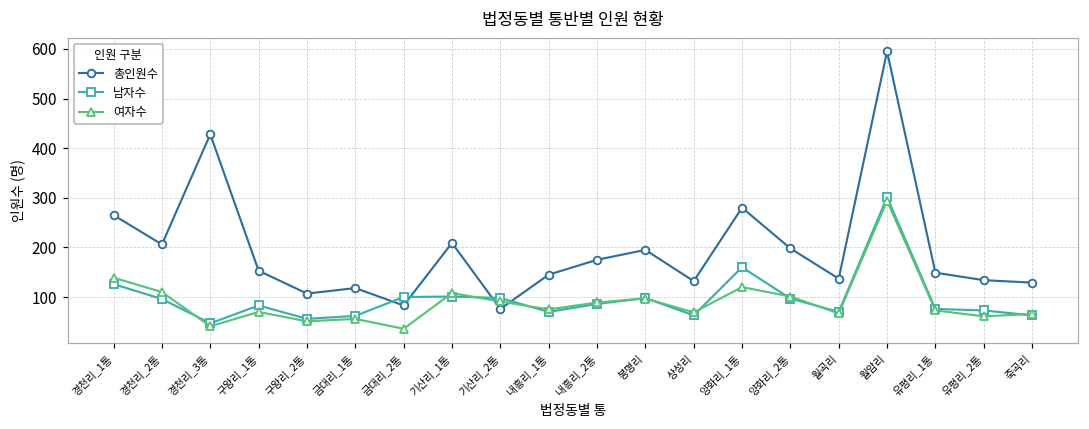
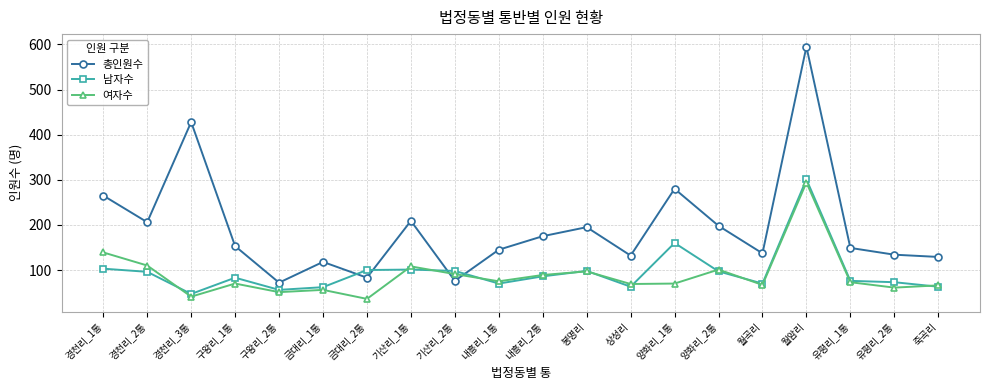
남자수, 경천리_1통: 130 -> 100
총인원수, 구왕리_2통: 110 -> 70
여자수, 양화리_1통: 120 -> 70
